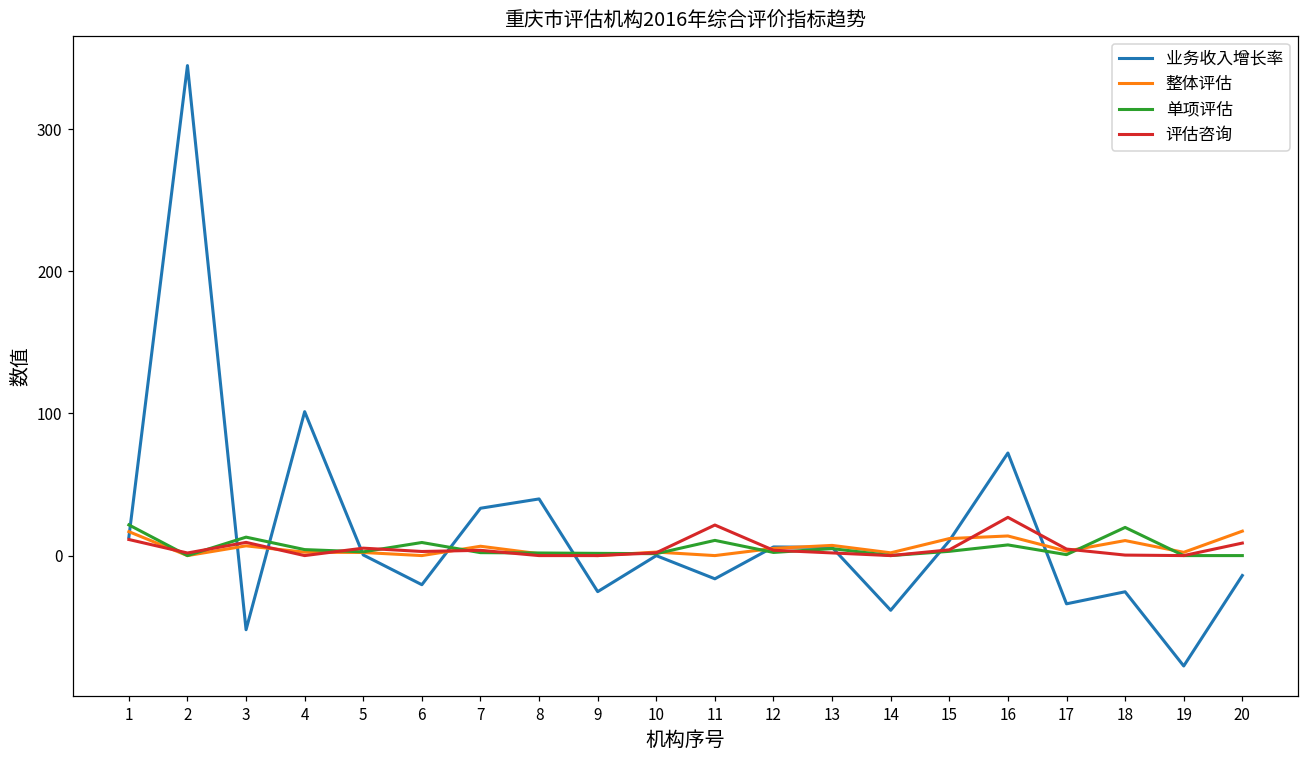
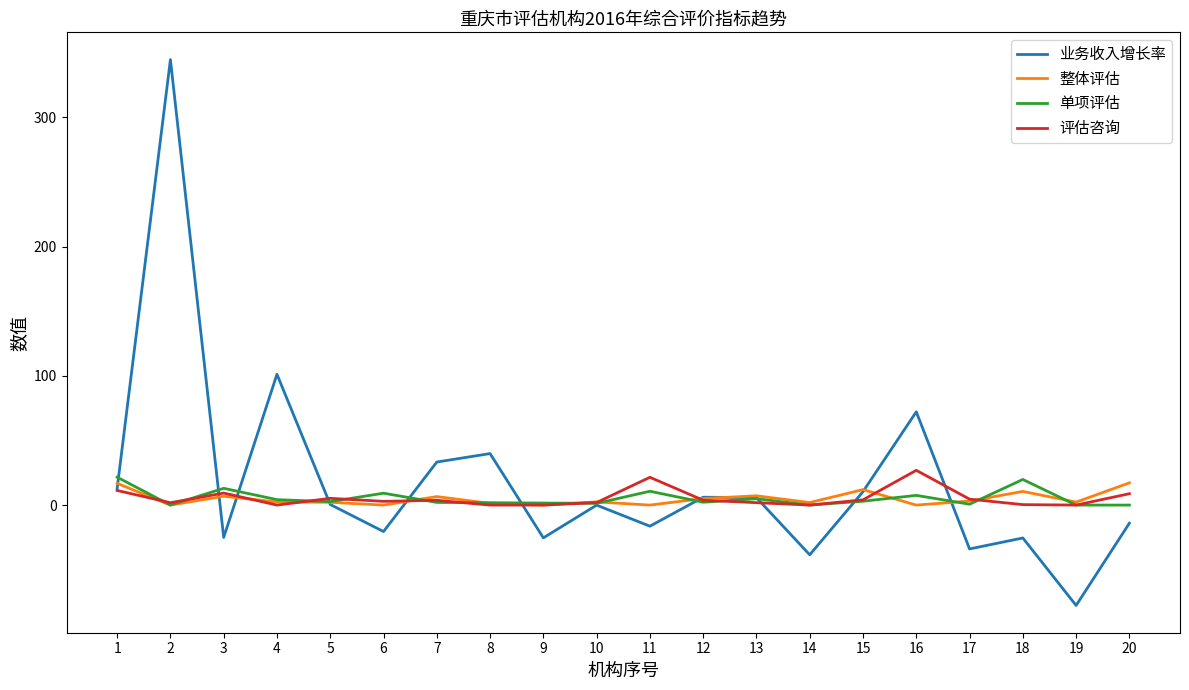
业务收入增长率, 3: -52 -> -25
整体评估, 16: 14 -> 0
